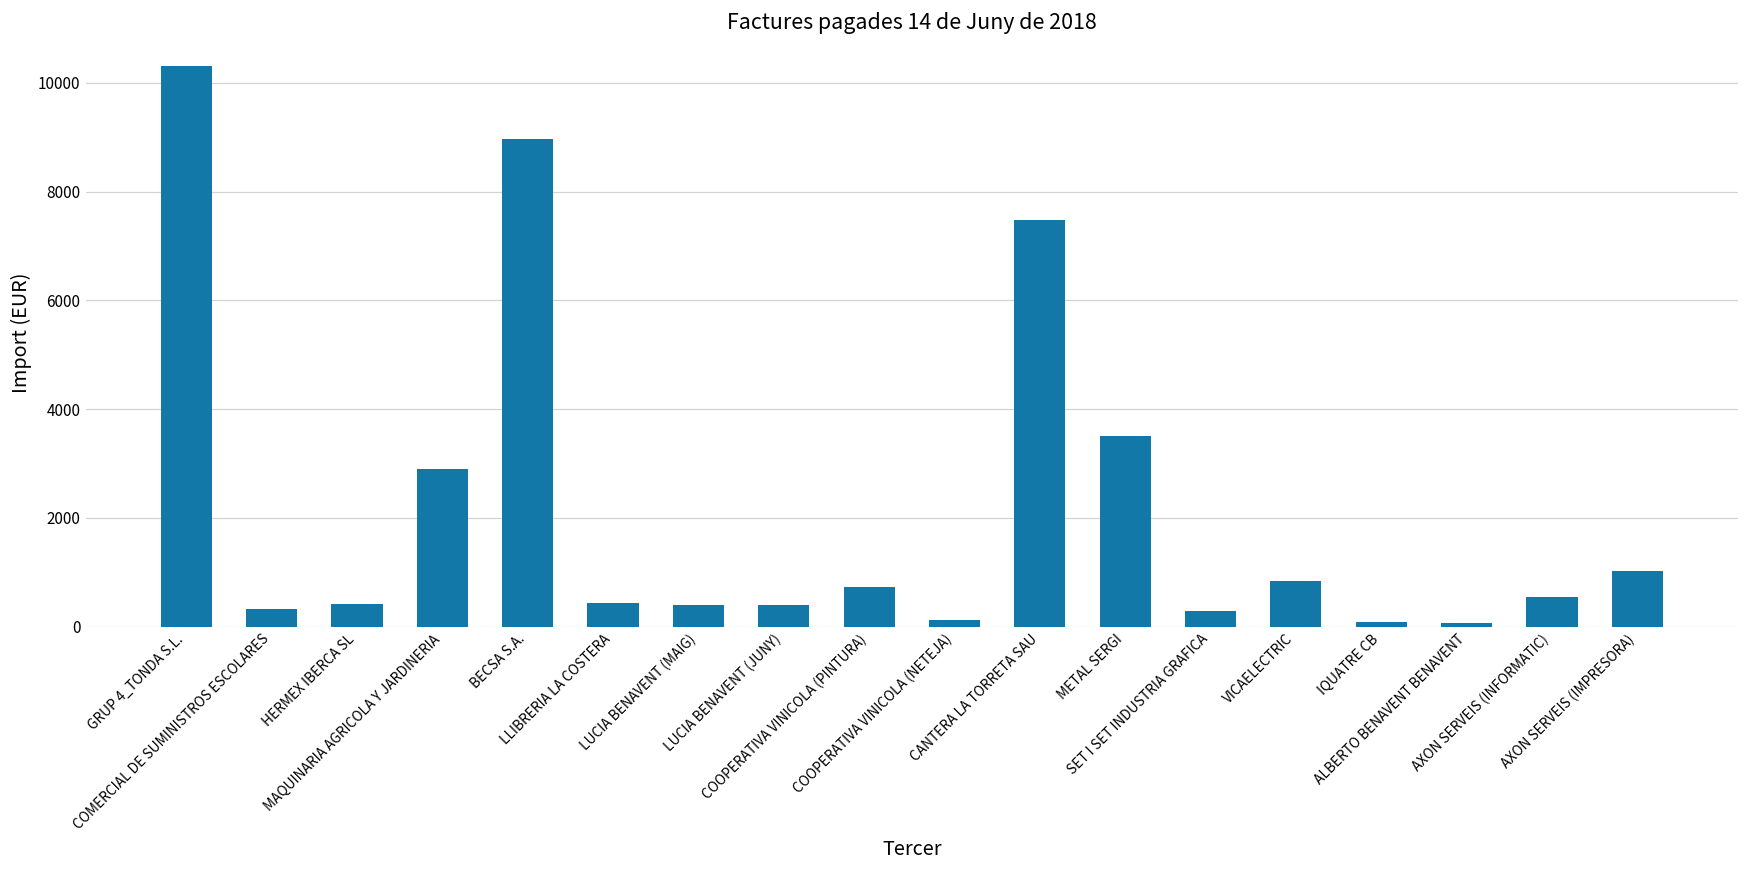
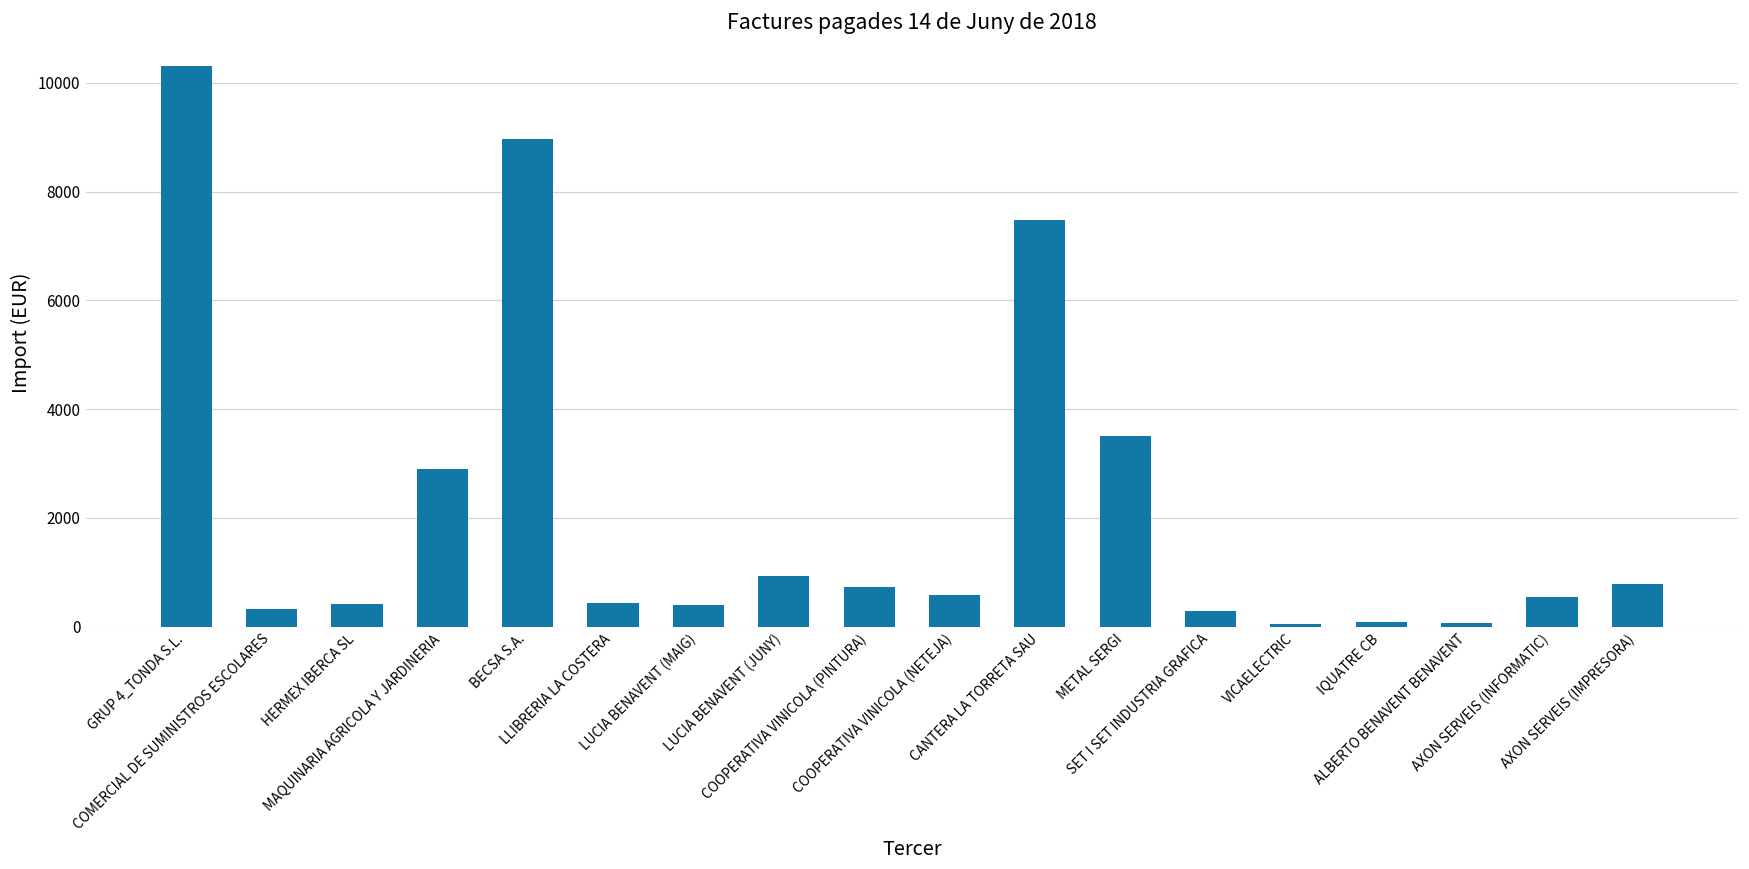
LUCIA BENAVENT (JUNY): 400 -> 900
COOPERATIVA VINICOLA (NETEJA): 100 -> 600
VICAELECTRIC: 800 -> 0
AXON SERVEIS (IMPRESORA): 1000 -> 800
